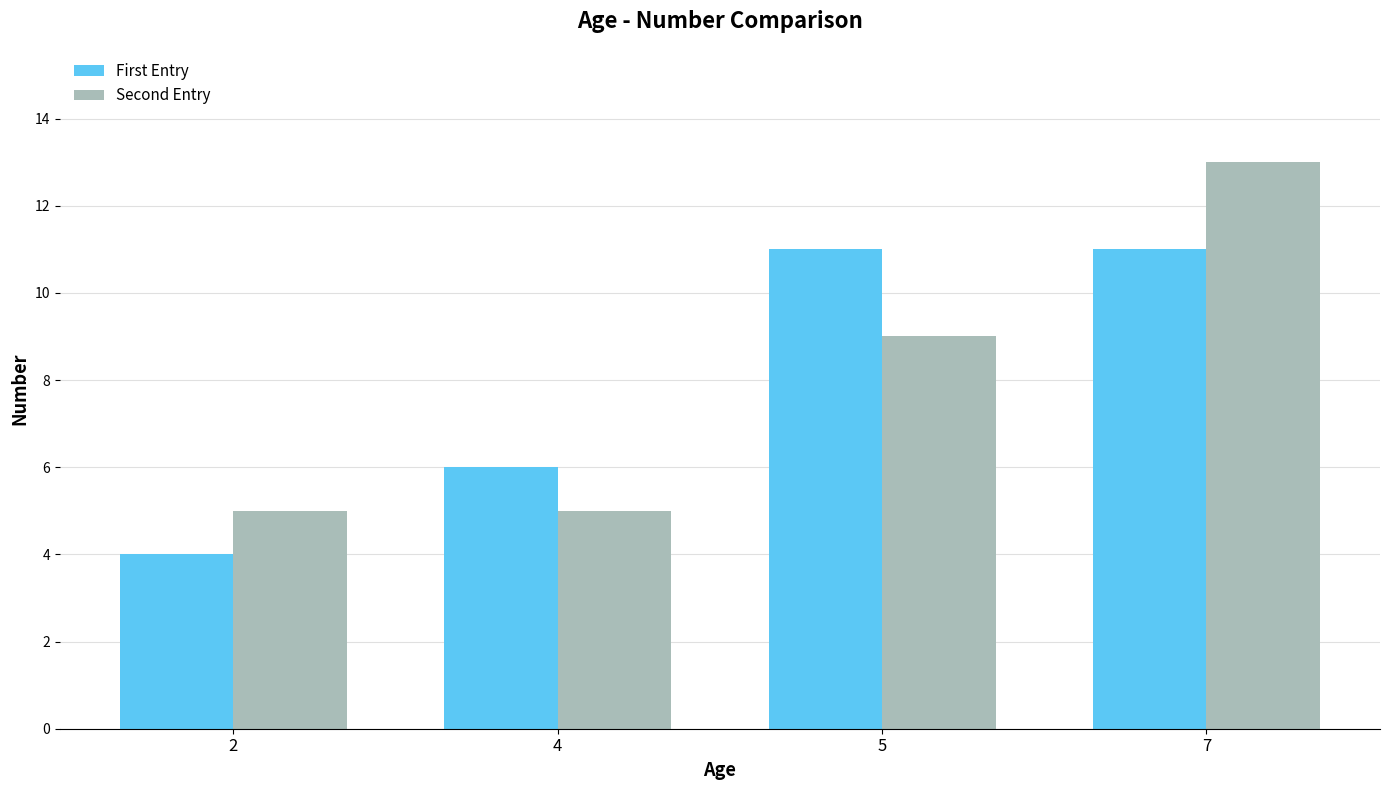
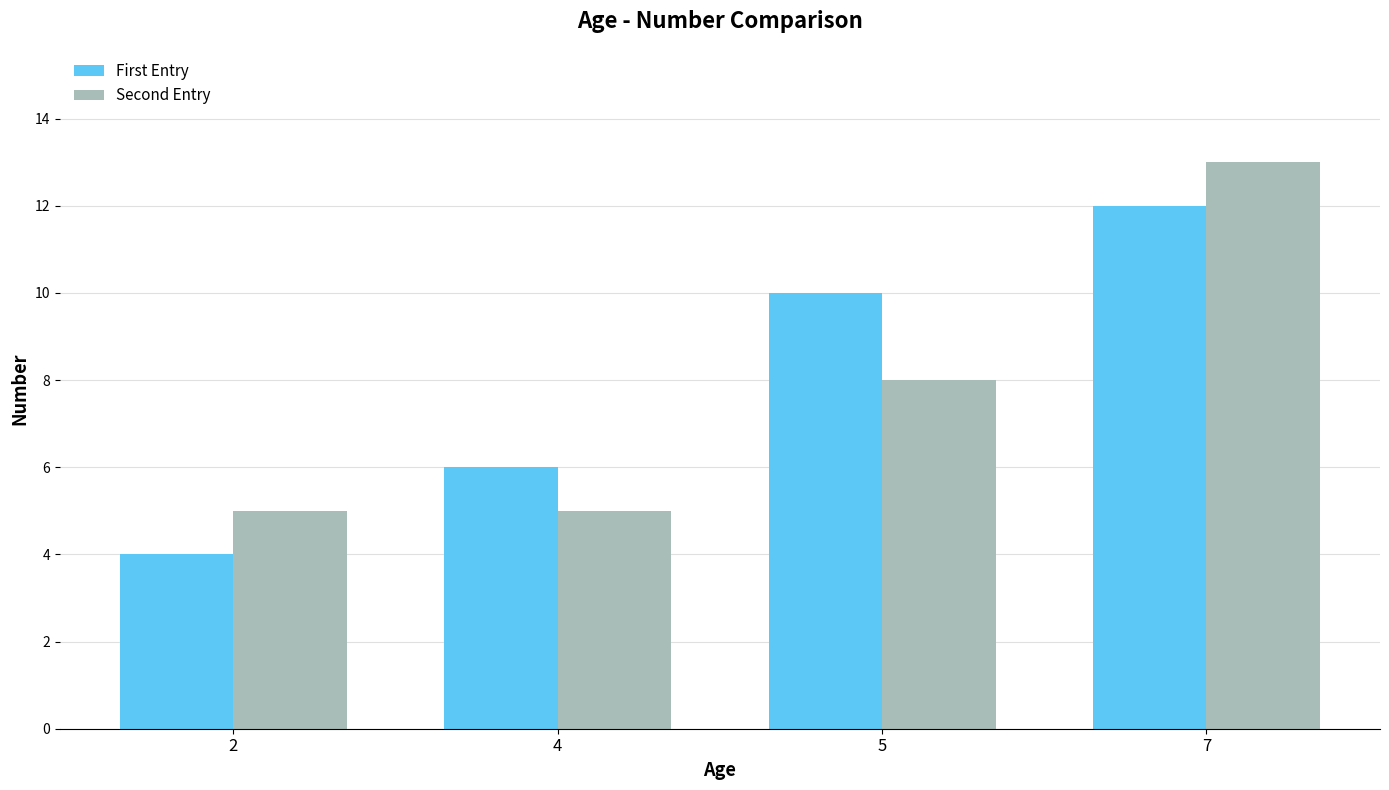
First Entry, 5: 11 -> 10
Second Entry, 5: 9 -> 8
First Entry, 7: 11 -> 12
